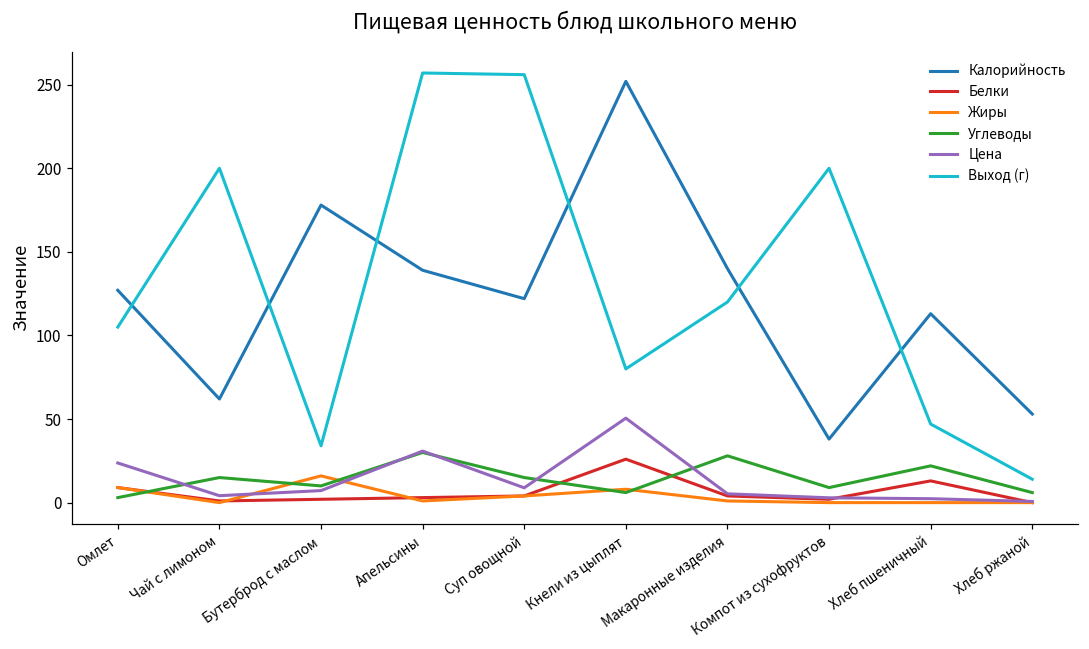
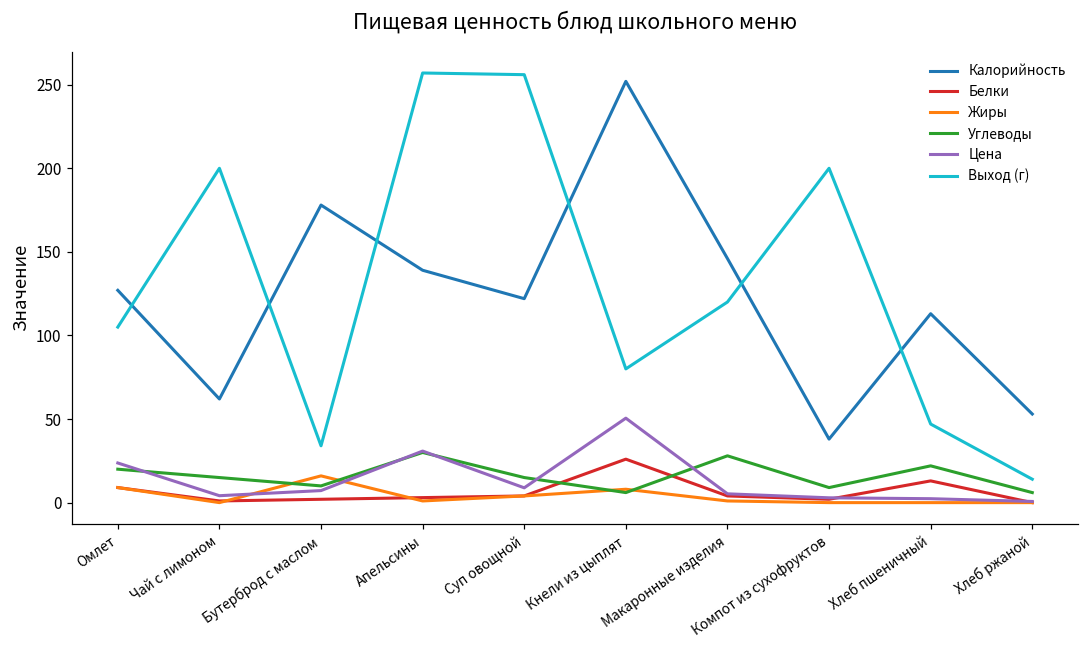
Углеводы, Омлет: 3 -> 20
Калорийность, Макаронные изделия: 140 -> 146
